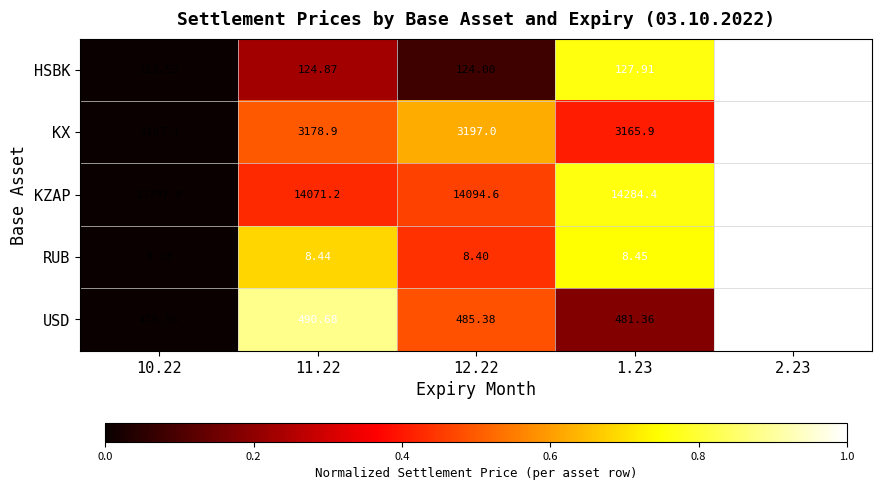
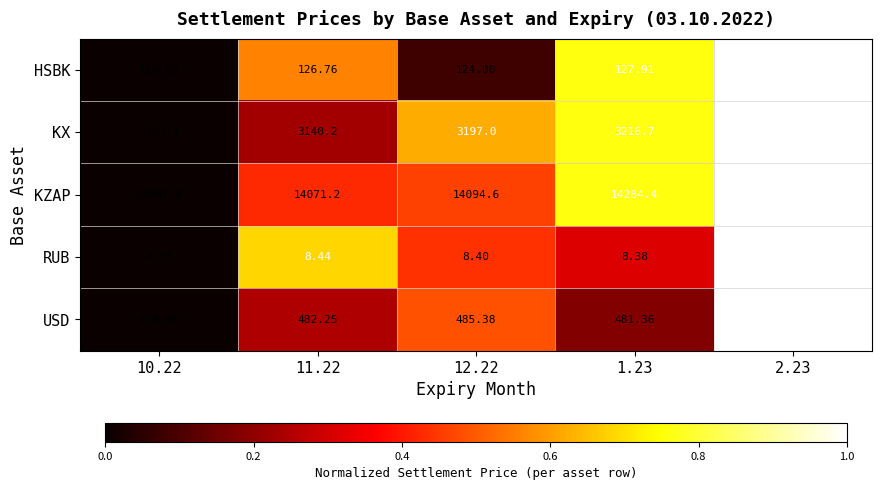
HSBK, 11.22: 124.87 -> 126.76
KX, 11.22: 3178.9 -> 3140.2
KX, 1.23: 3165.9 -> 3216.7
RUB, 1.23: 8.45 -> 8.38
USD, 11.22: 490.68 -> 482.25
